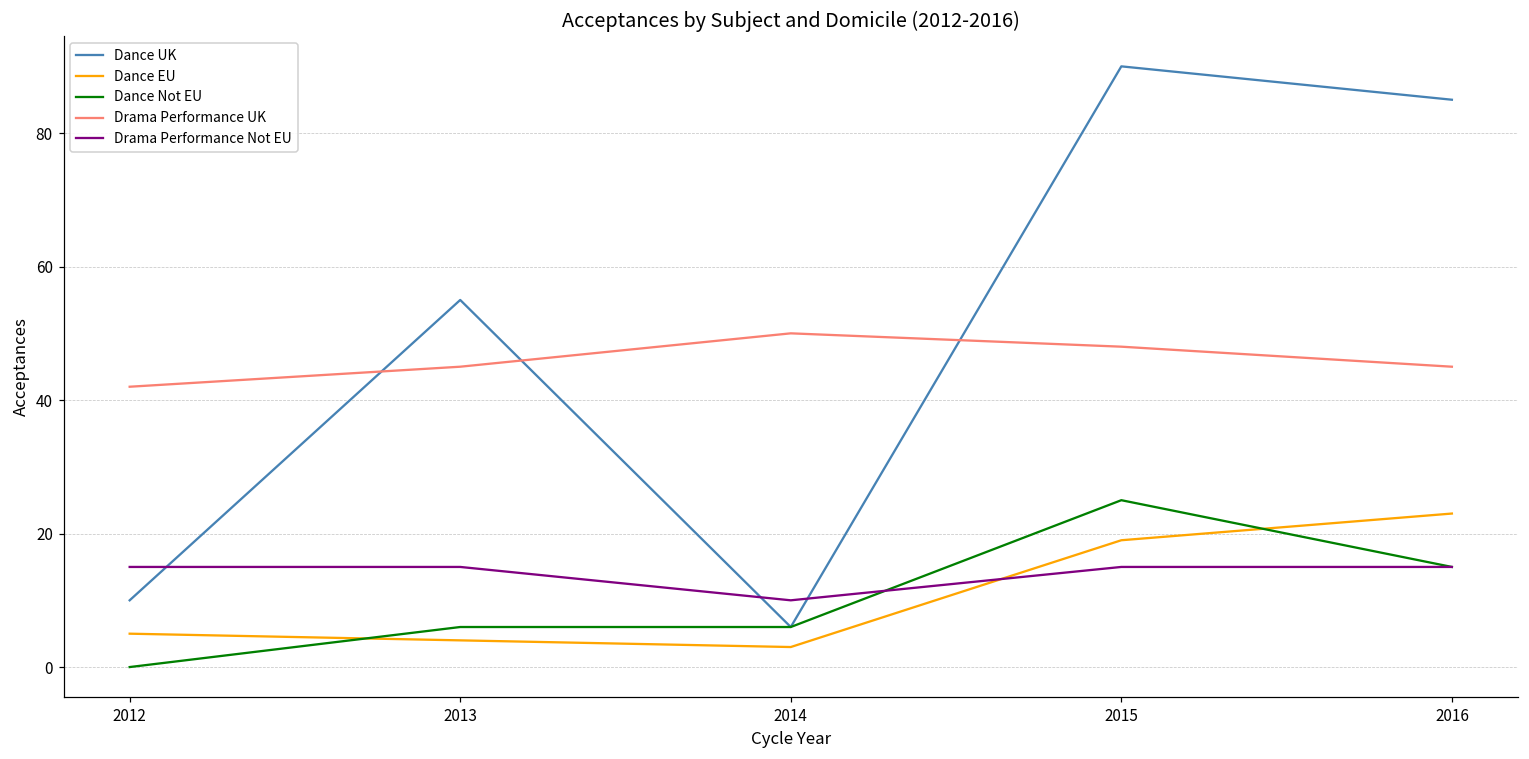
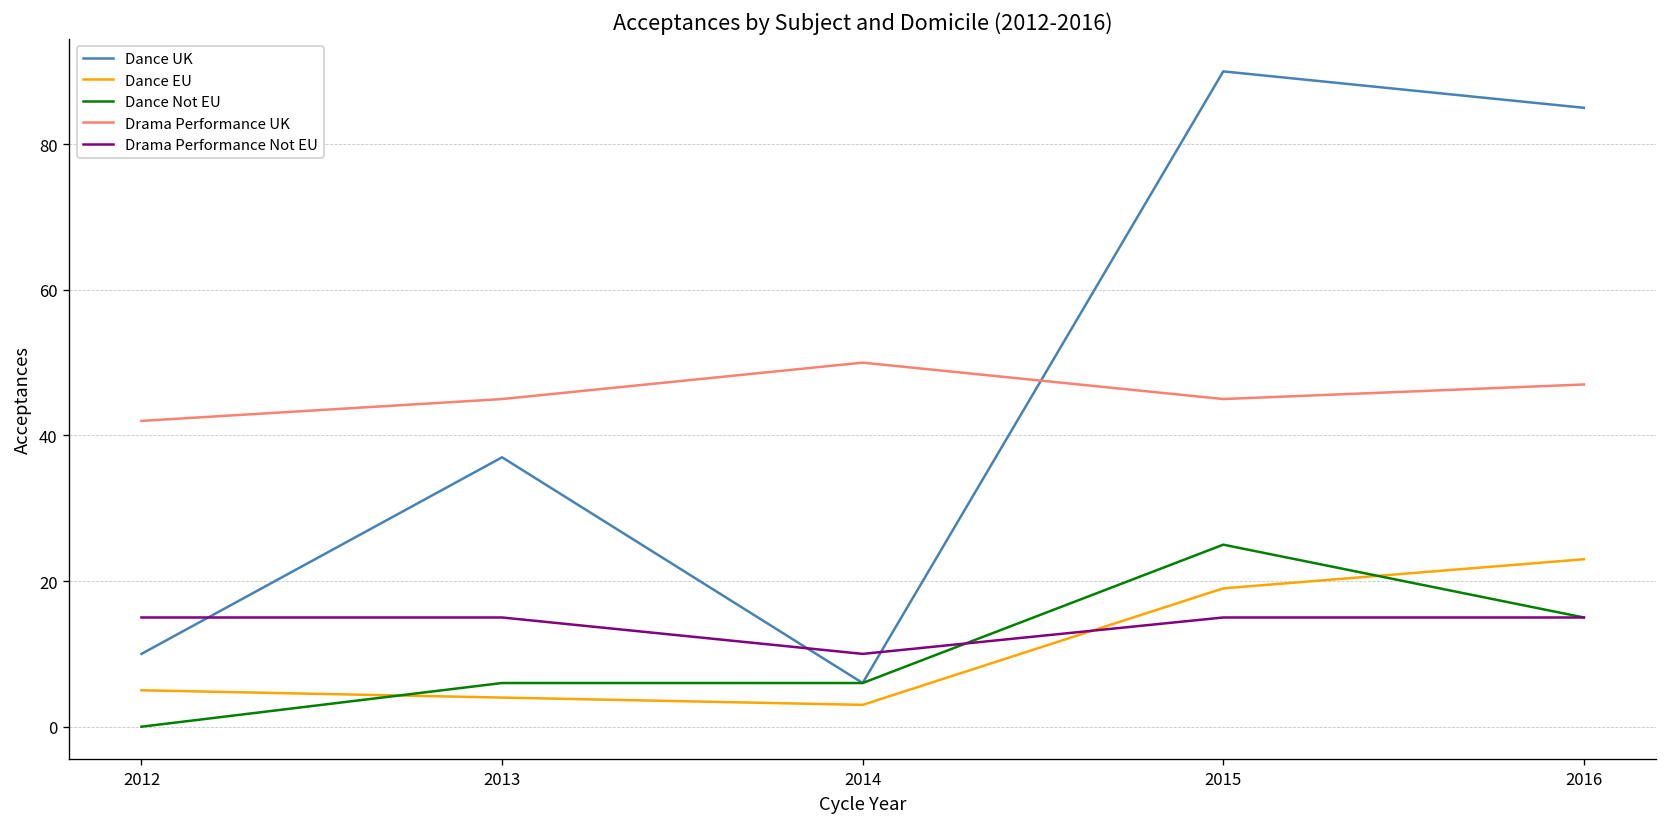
Dance UK, 2013: 55 -> 37
Drama Performance UK, 2015: 48 -> 45
Drama Performance UK, 2016: 45 -> 47
